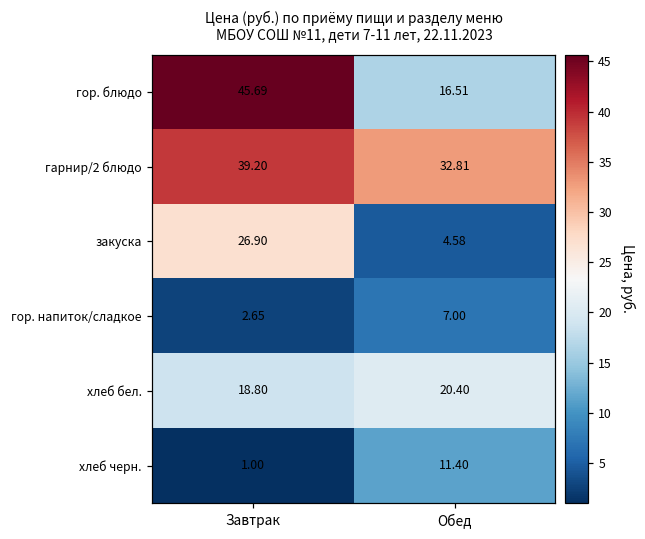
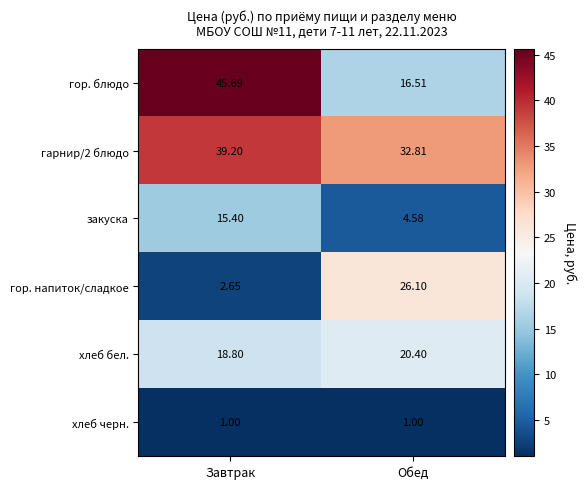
закуска, Завтрак: 26.90 -> 15.40
гор. напиток/сладкое, Обед: 7.00 -> 26.10
хлеб черн., Обед: 11.40 -> 1.00
